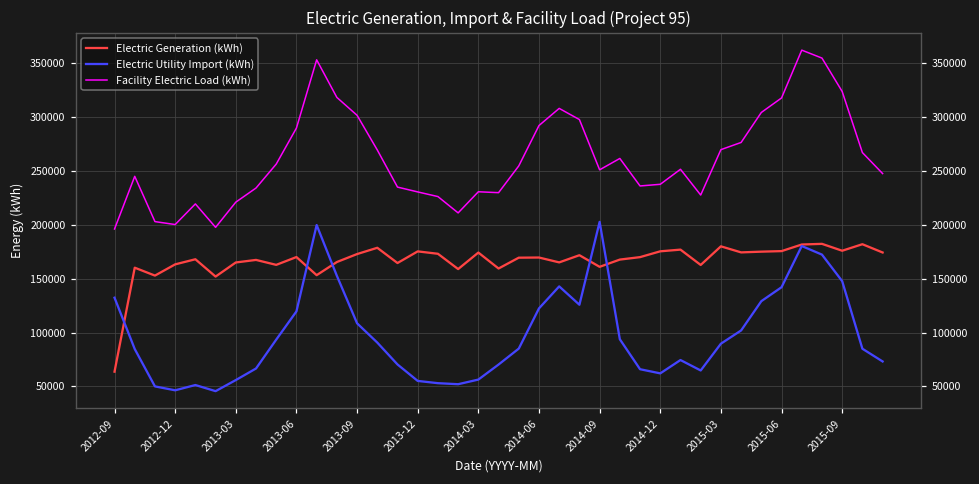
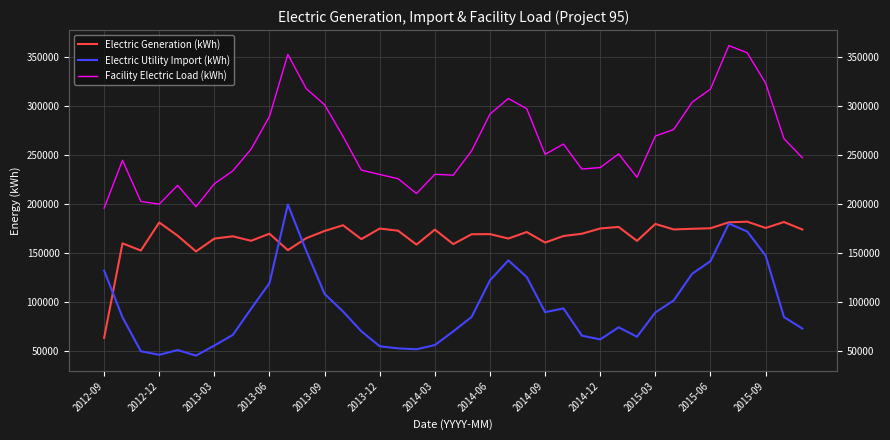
Electric Generation (kWh), 2012-12: 160000 -> 180000
Electric Utility Import (kWh), 2014-09: 200000 -> 90000
